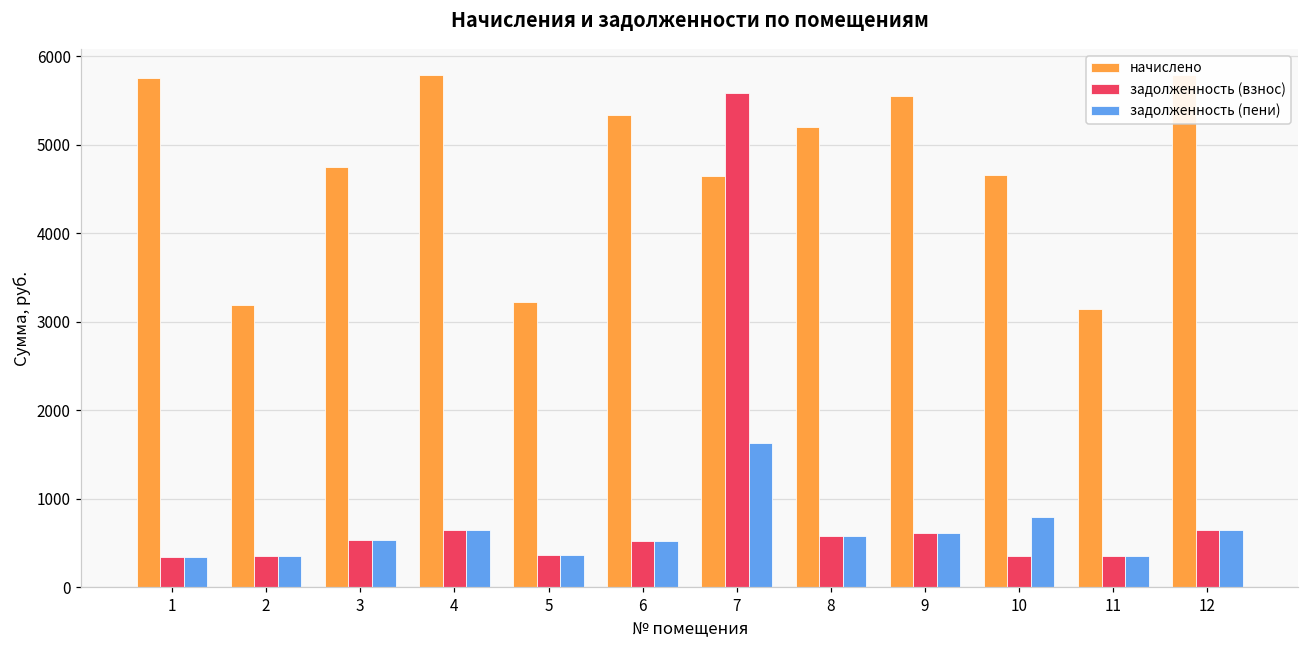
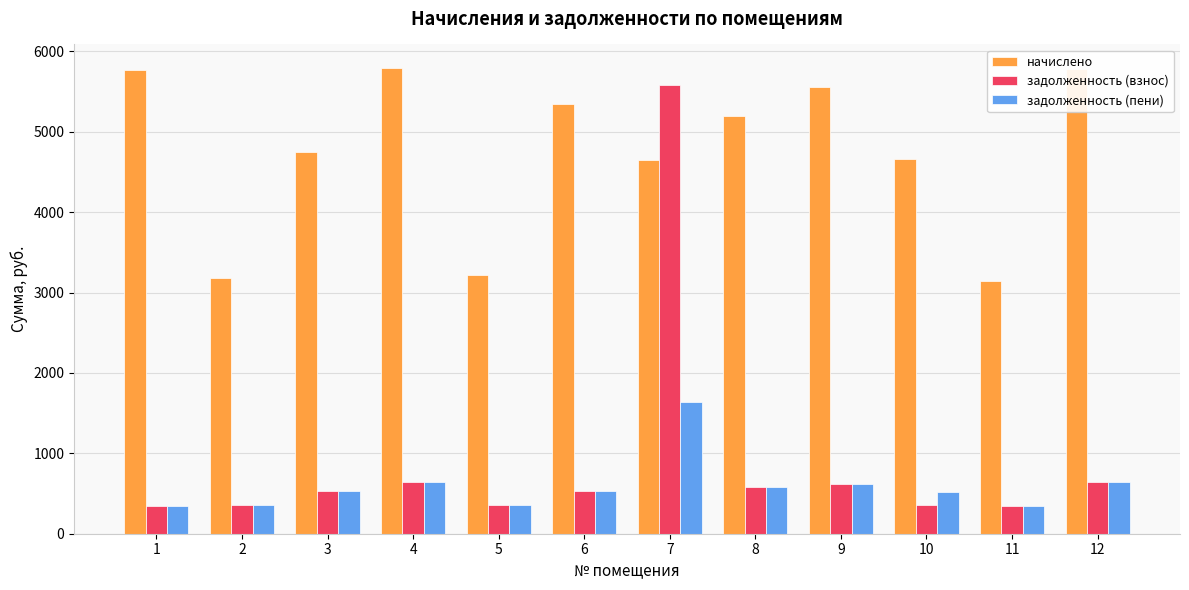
задолженность (пени), 10: 800 -> 500
